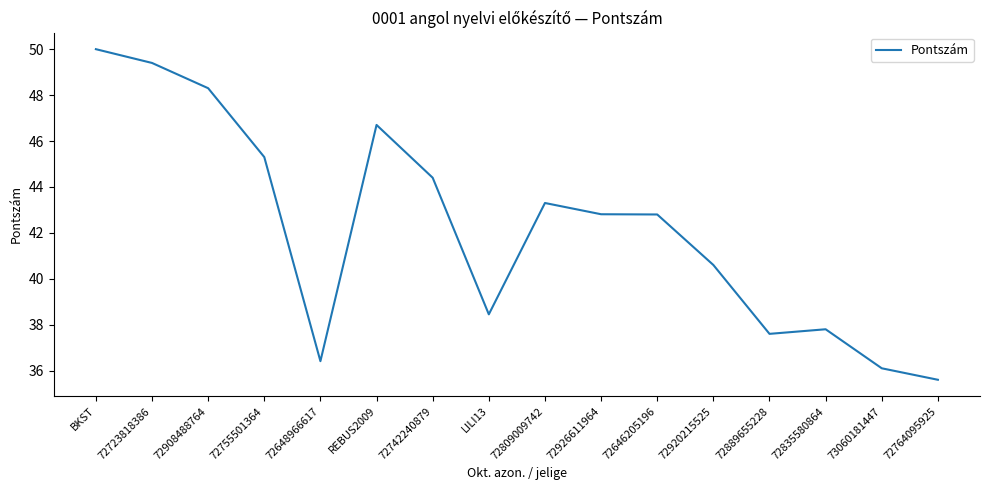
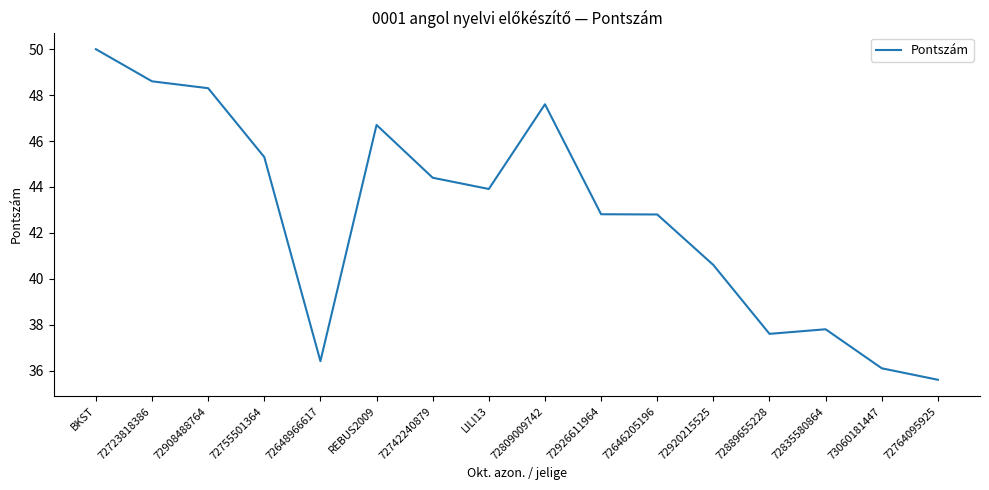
72723818386: 49.4 -> 48.6
LILI13: 38.5 -> 43.9
72809009742: 43.3 -> 47.6
